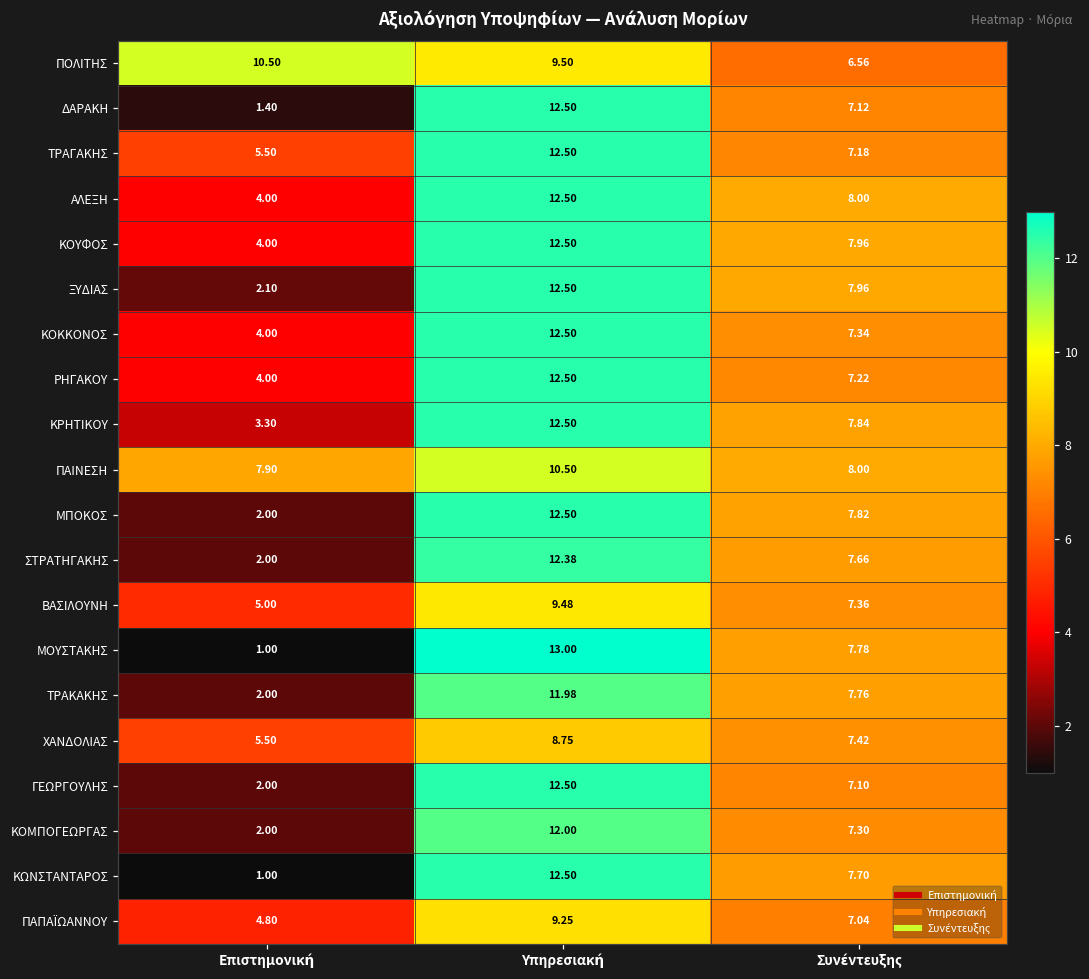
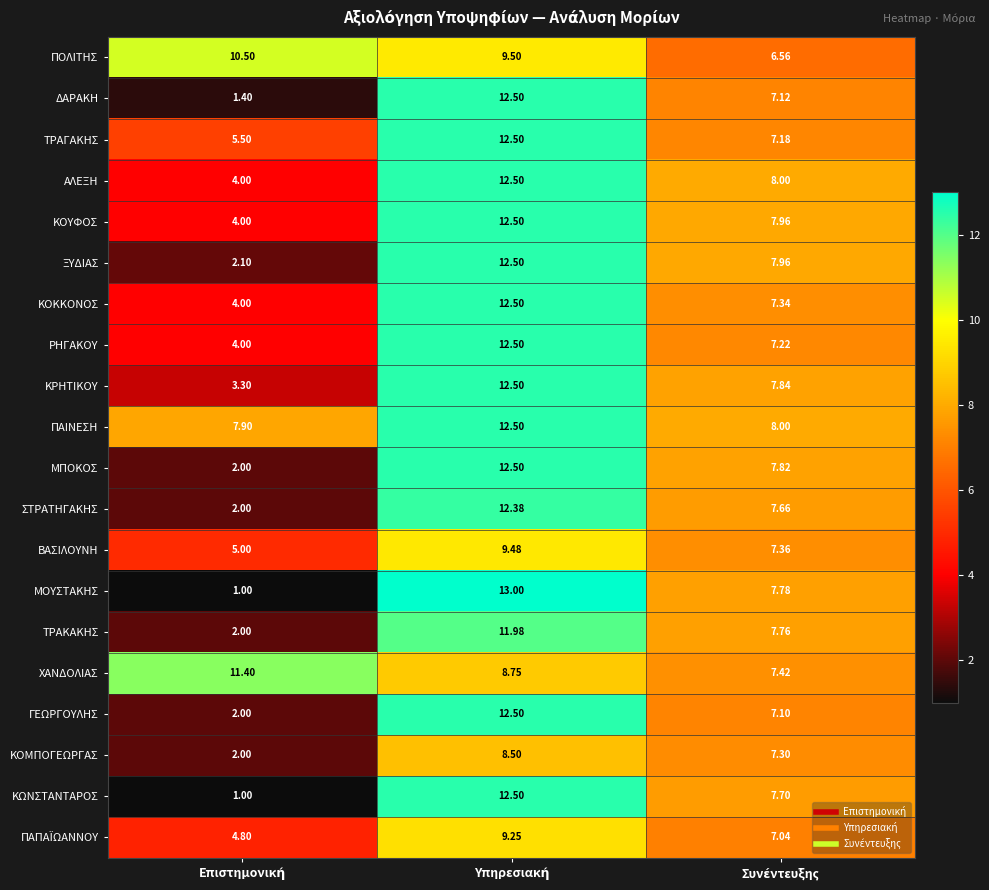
ΠΑΙΝΕΣΗ, Υπηρεσιακή: 10.50 -> 12.50
ΧΑΝΔΟΛΙΑΣ, Επιστημονική: 5.50 -> 11.40
ΚΟΜΠΟΓΕΩΡΓΑΣ, Υπηρεσιακή: 12.00 -> 8.50
